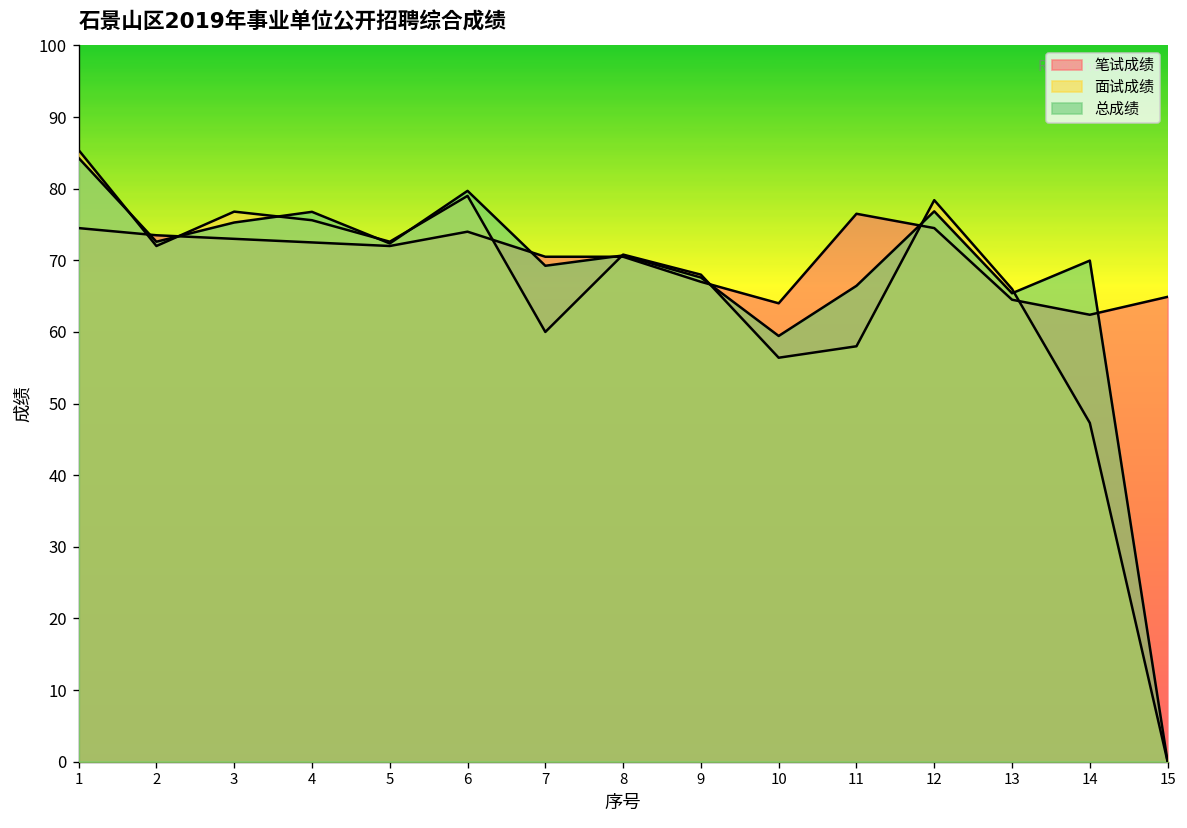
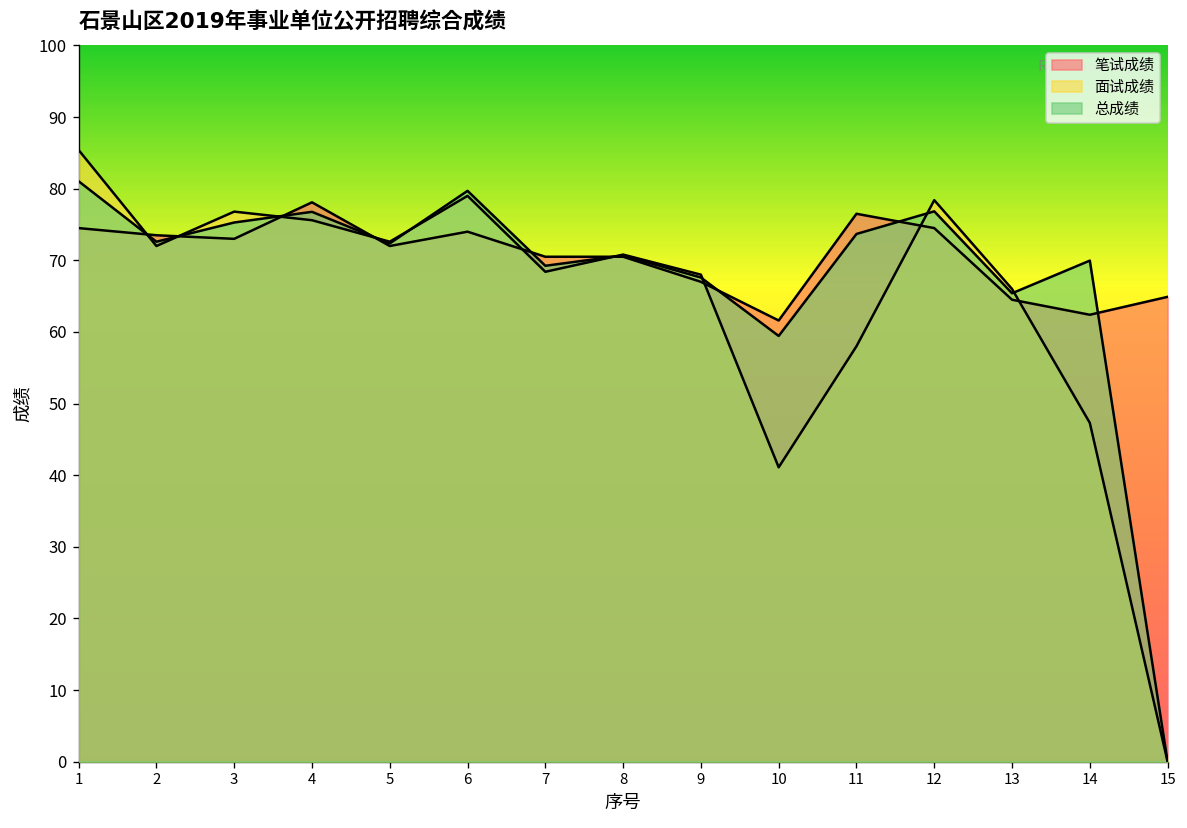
总成绩, 1: 84 -> 81
笔试成绩, 4: 73 -> 78
面试成绩, 7: 60 -> 68
笔试成绩, 10: 64 -> 62
面试成绩, 10: 56 -> 41
总成绩, 11: 66 -> 74
